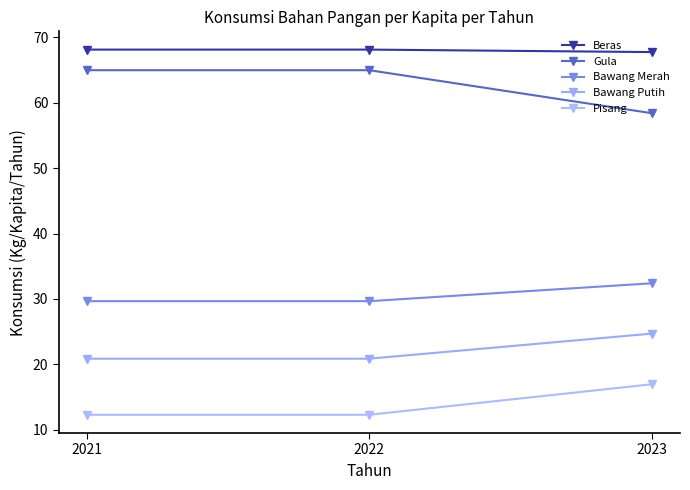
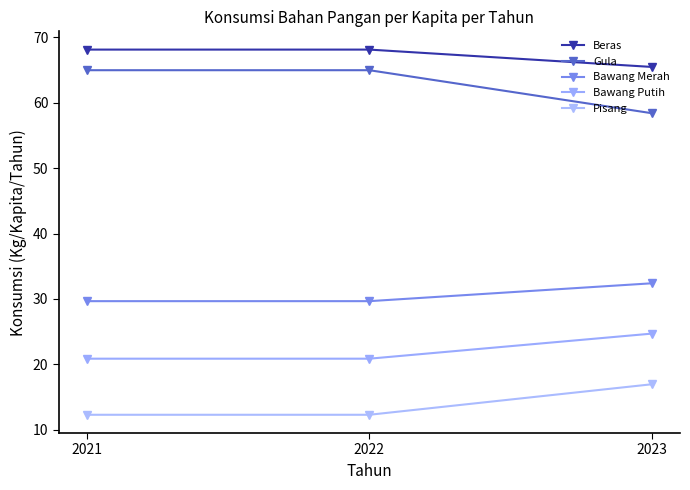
Beras, 2023: 68 -> 65
